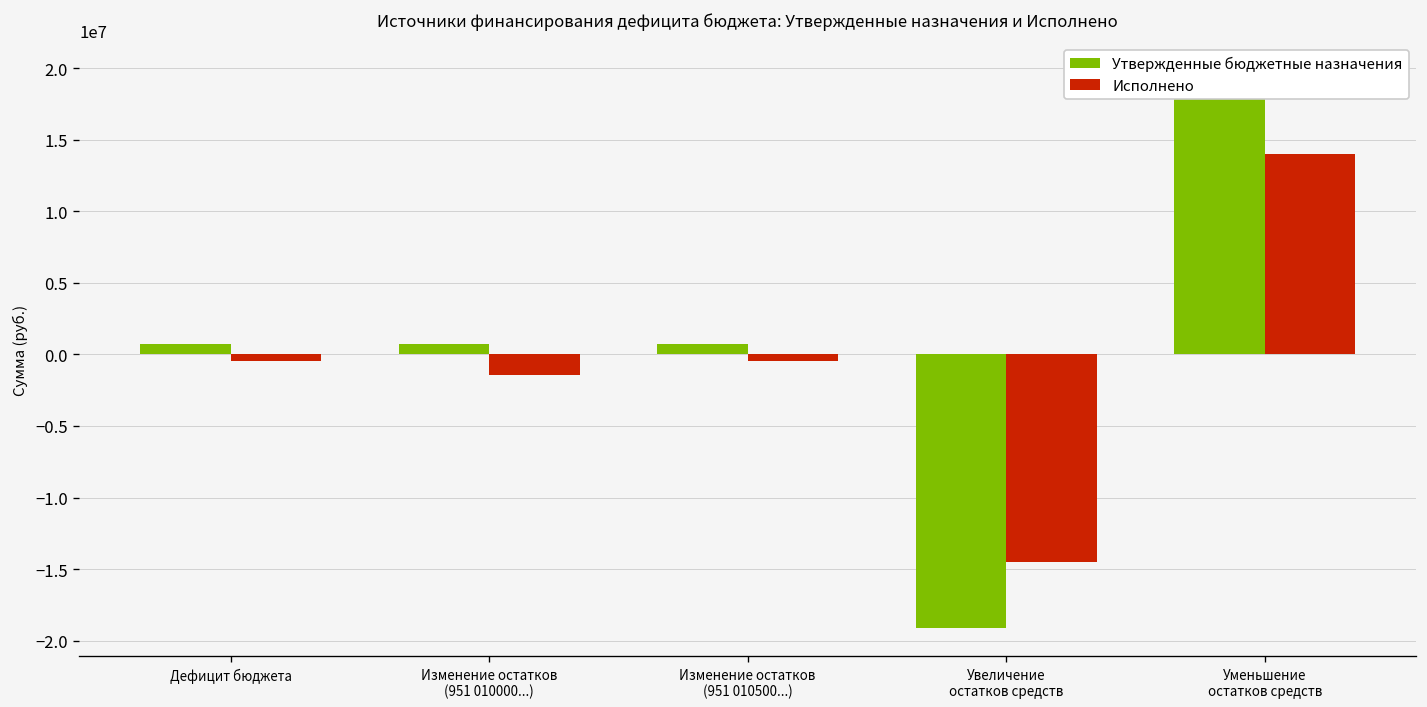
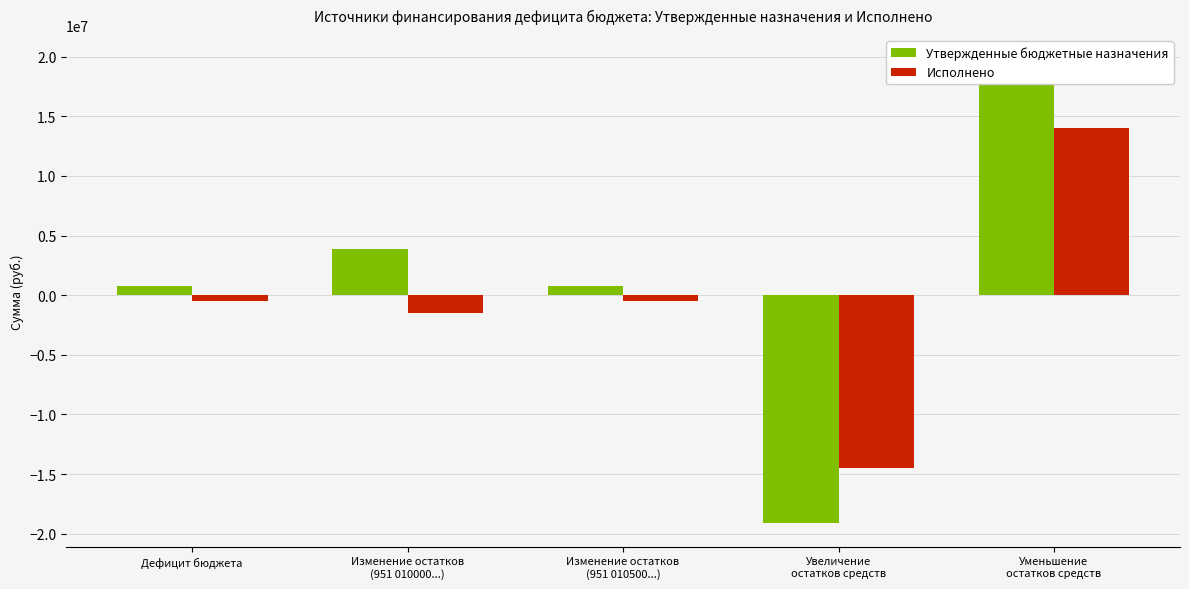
Утвержденные бюджетные назначения, Изменение остатков (951 010000...): 700000 -> 3900000
